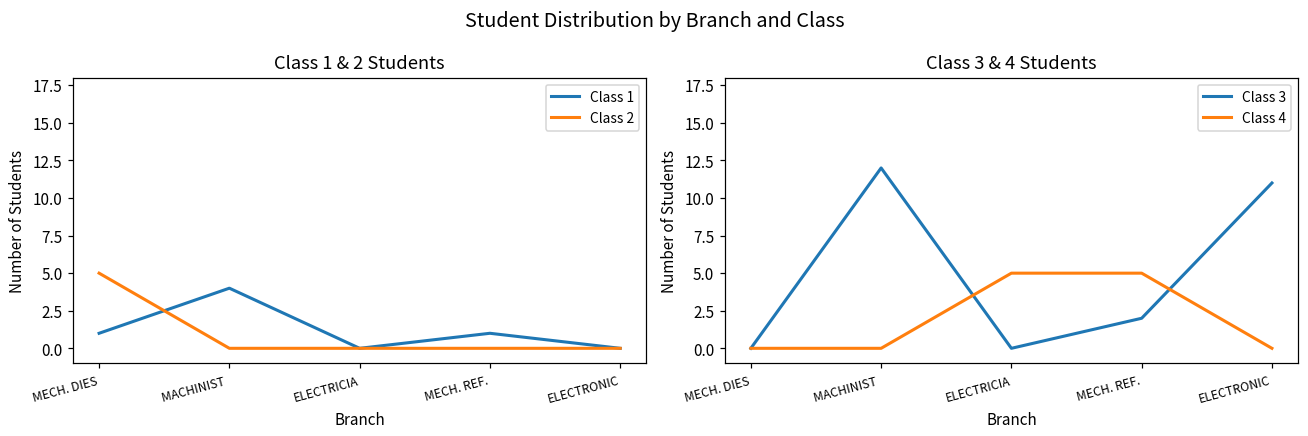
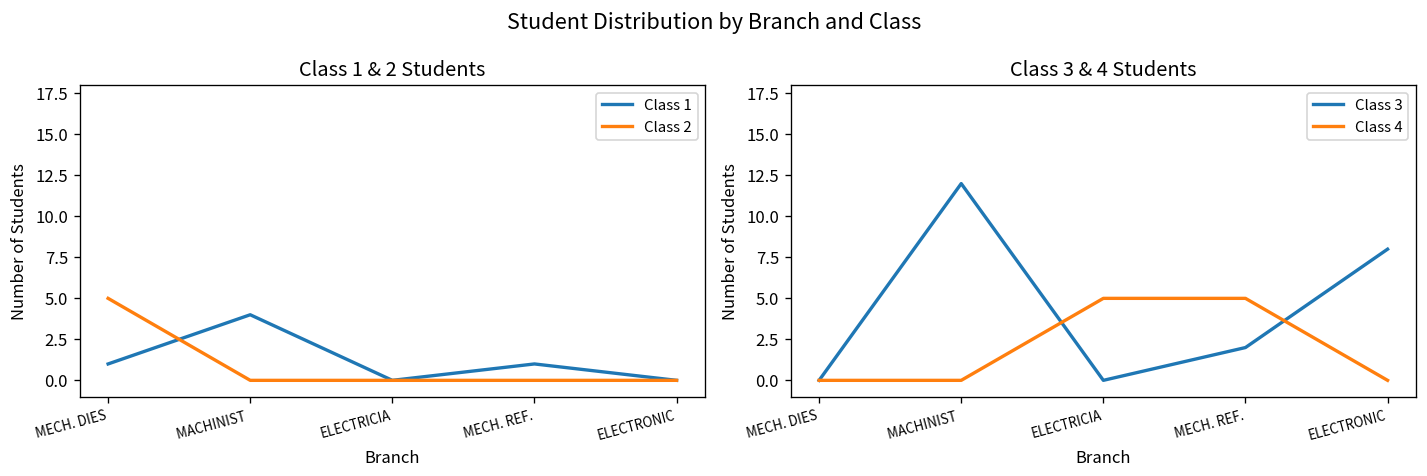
Class 3 & 4 Students, Class 3, ELECTRONIC: 11 -> 8
